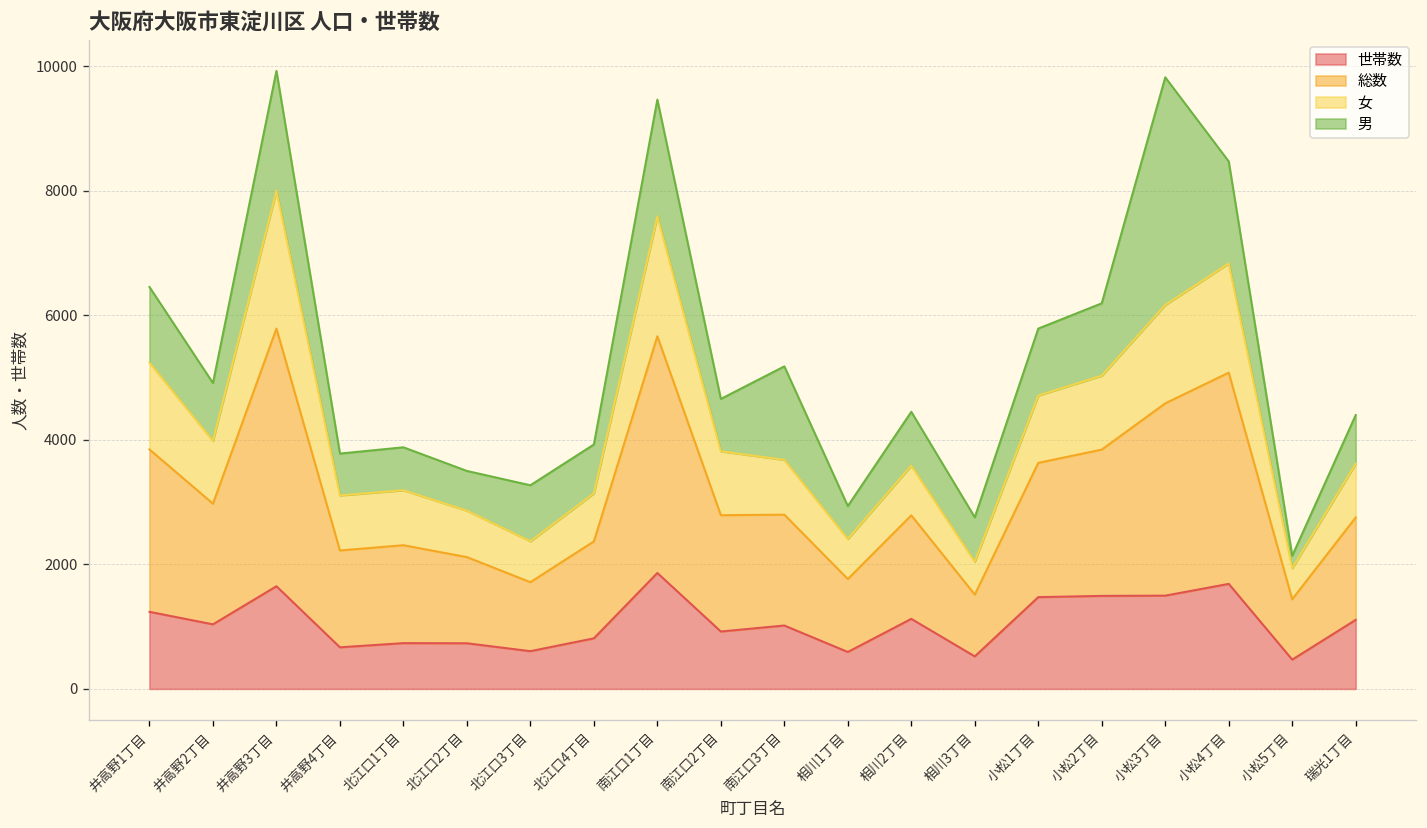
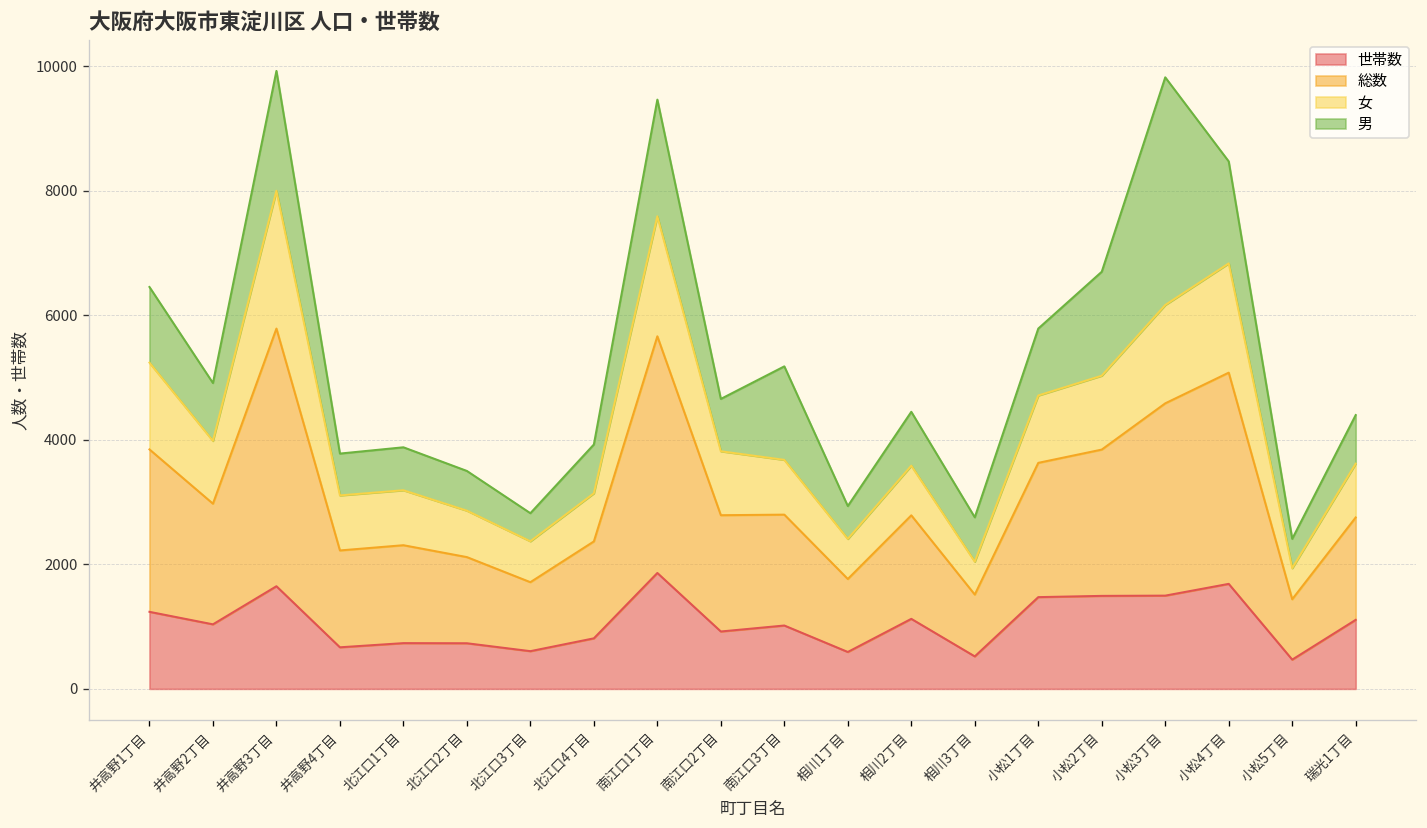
男, 北江口3丁目: 900 -> 500
男, 小松2丁目: 1200 -> 1700
男, 小松5丁目: 200 -> 500
